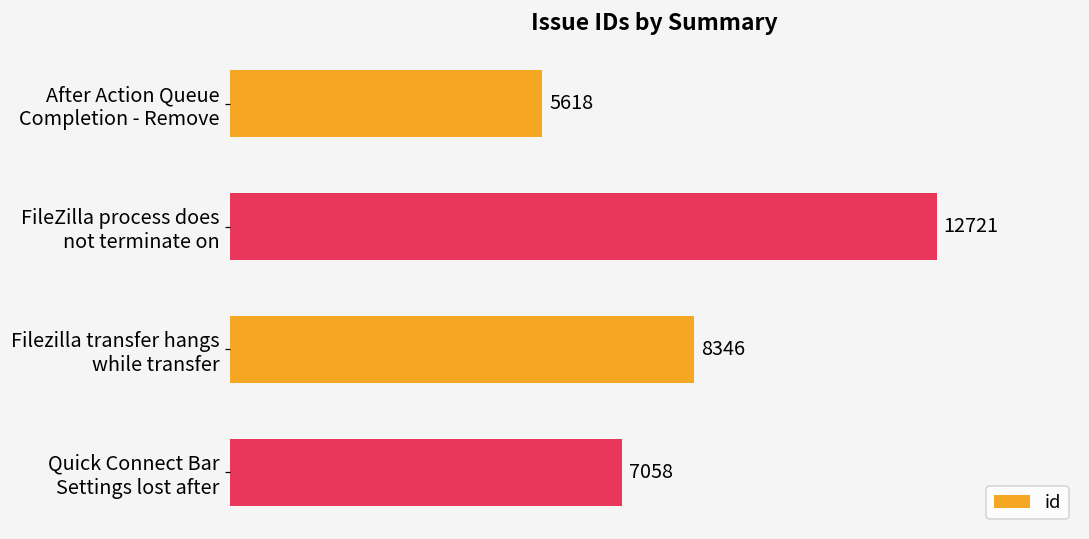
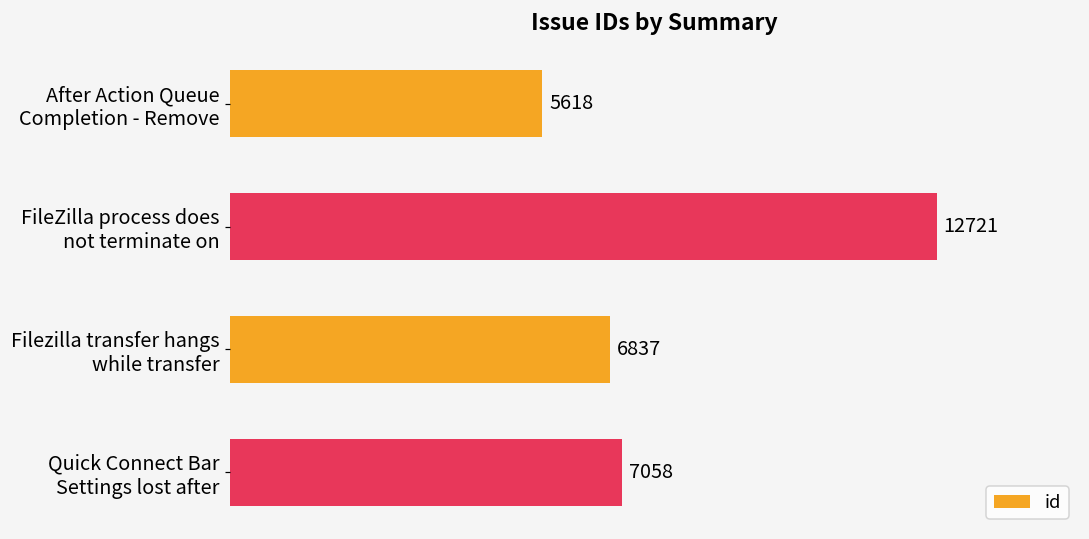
Filezilla transfer hangs while transfer: 8346 -> 6837
